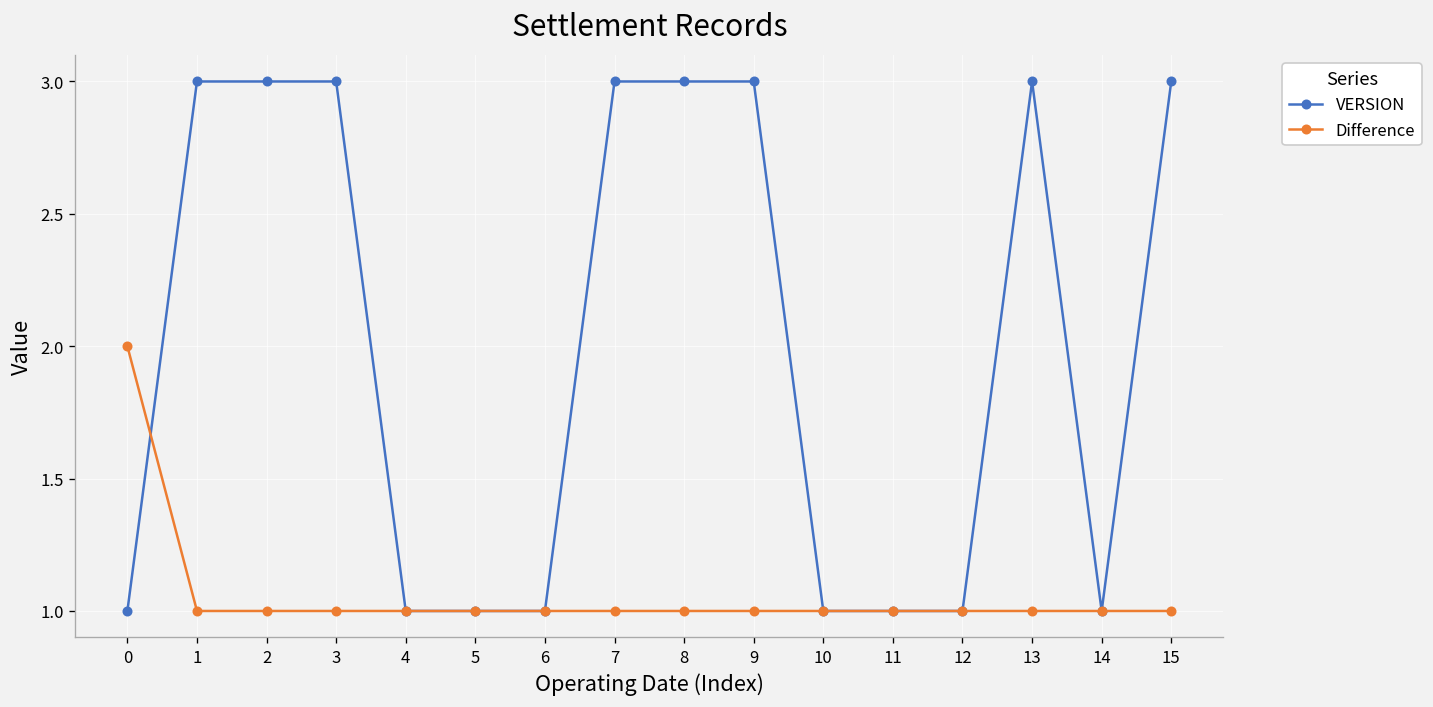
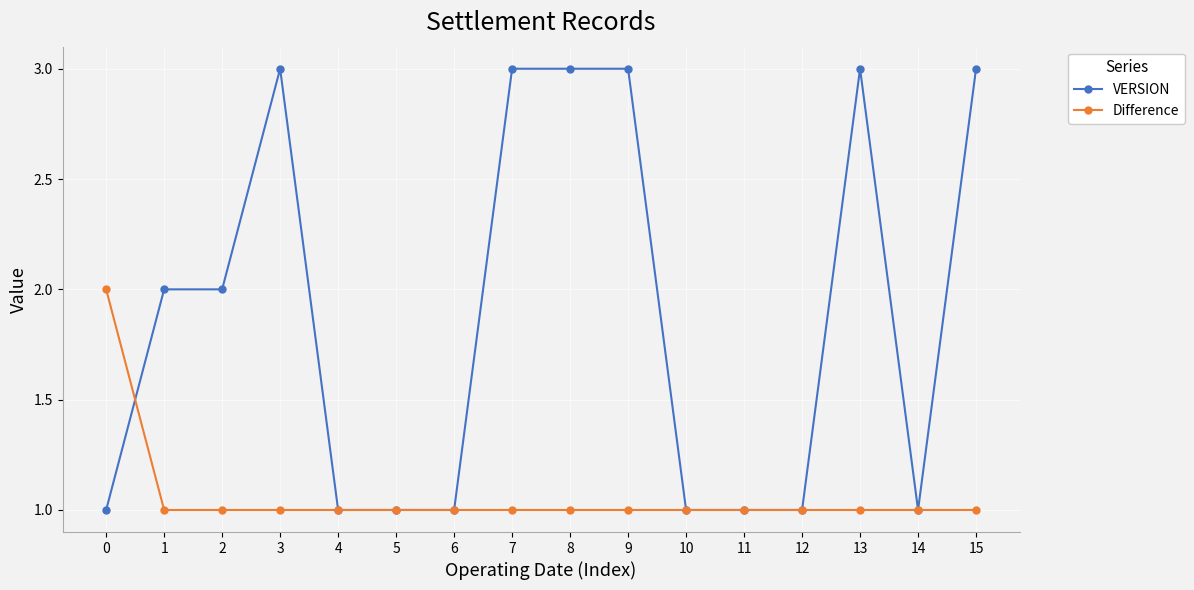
VERSION, 1: 3 -> 2
VERSION, 2: 3 -> 2
